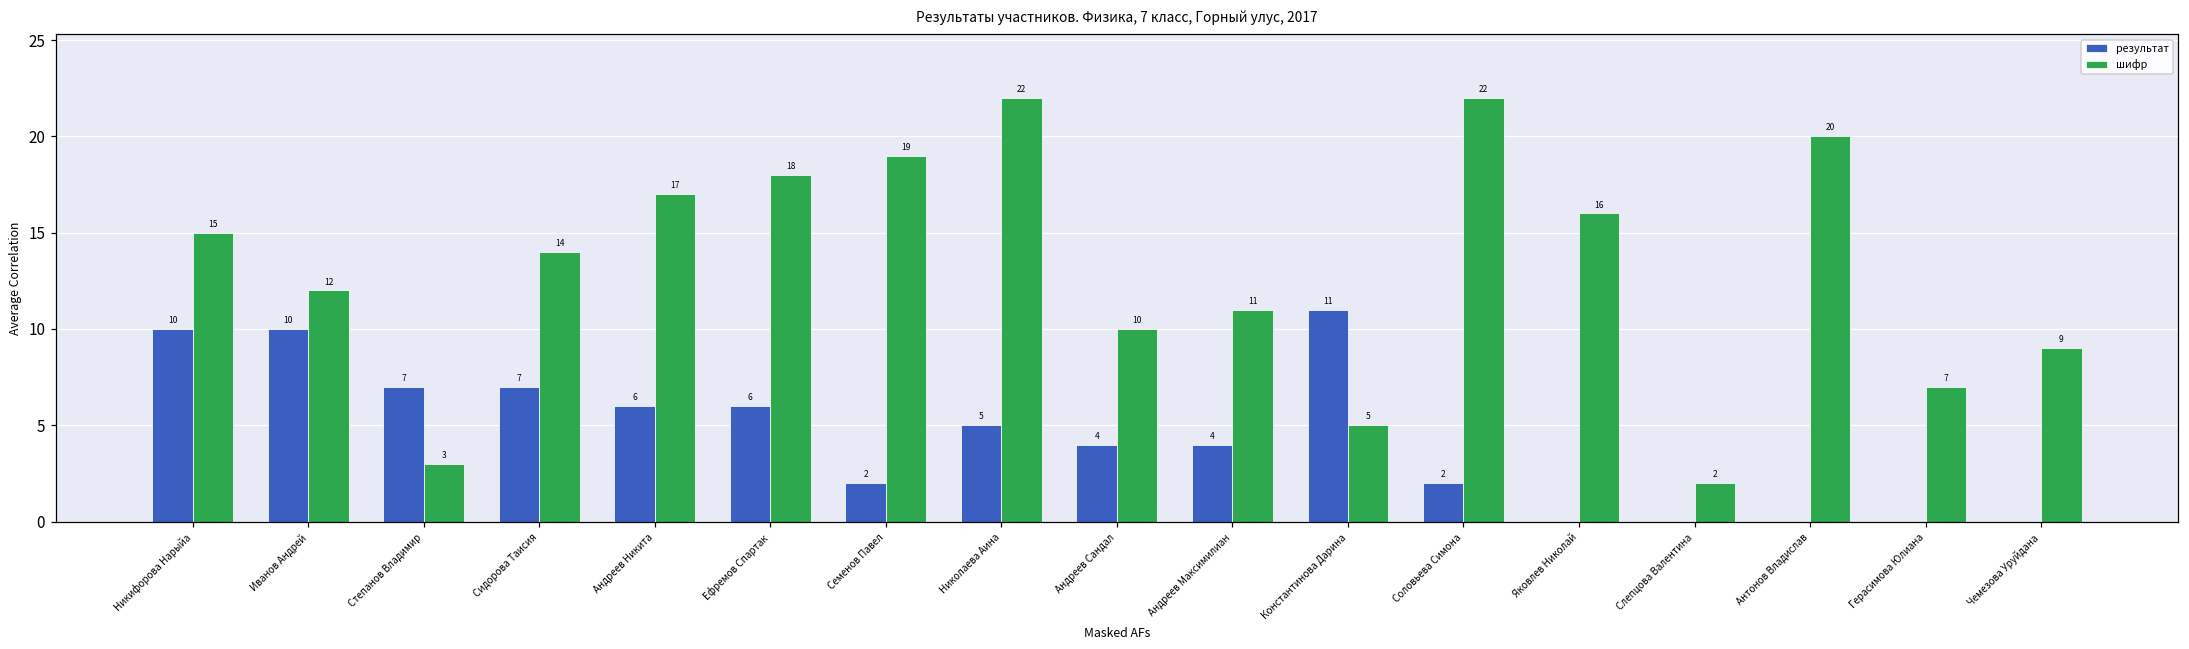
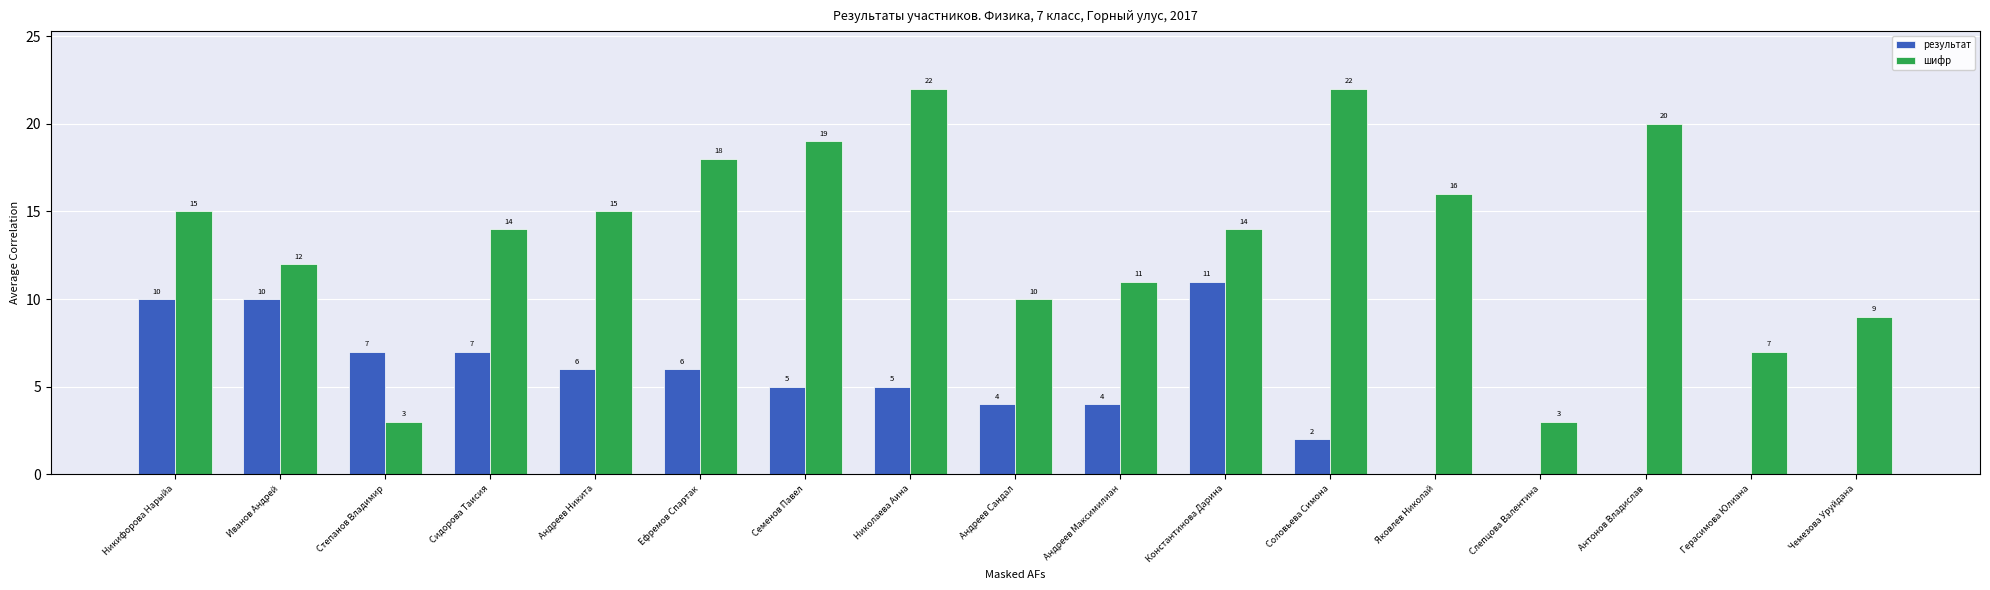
шифр, Андреев Никита: 17 -> 15
результат, Семенов Павел: 2 -> 5
шифр, Константинова Дарина: 5 -> 14
шифр, Слепцова Валентина: 2 -> 3
